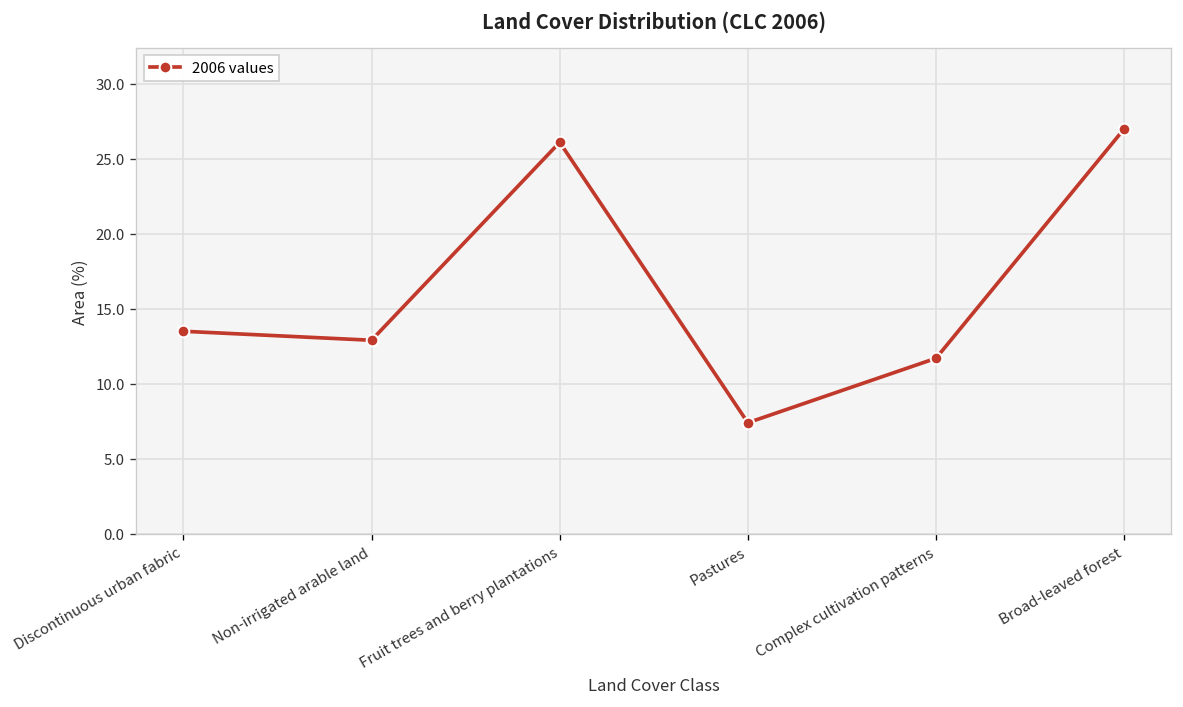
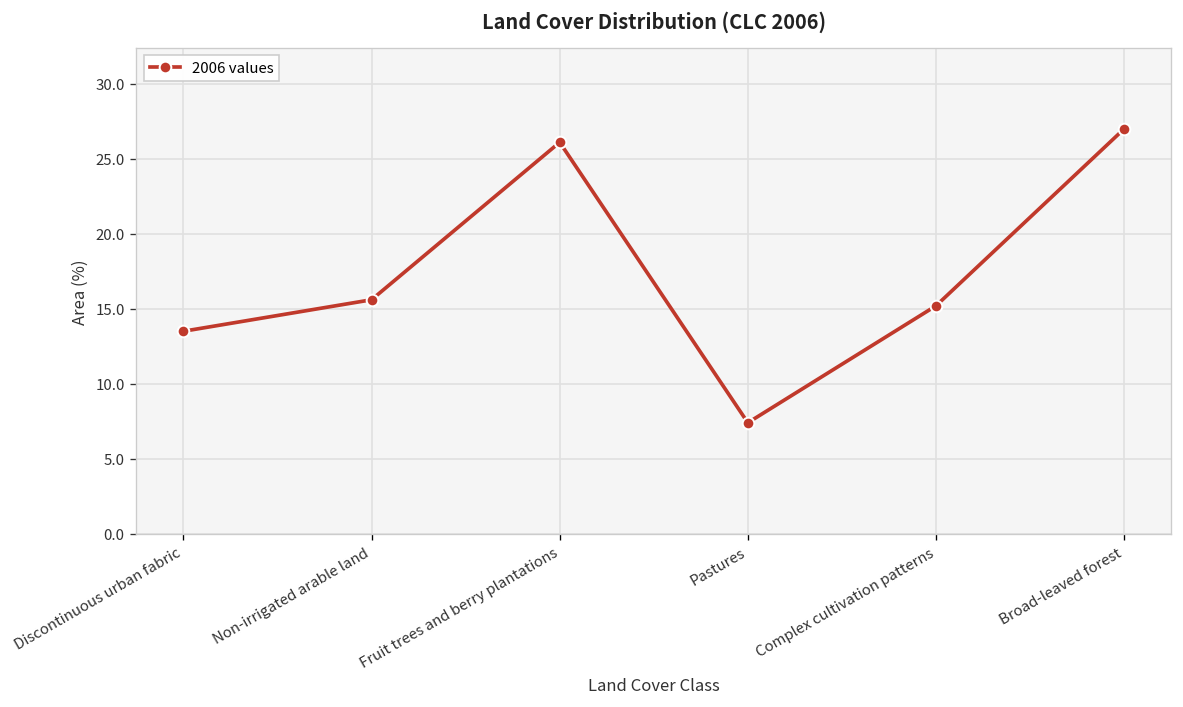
Non-irrigated arable land: 12.9 -> 15.6
Complex cultivation patterns: 11.7 -> 15.2
